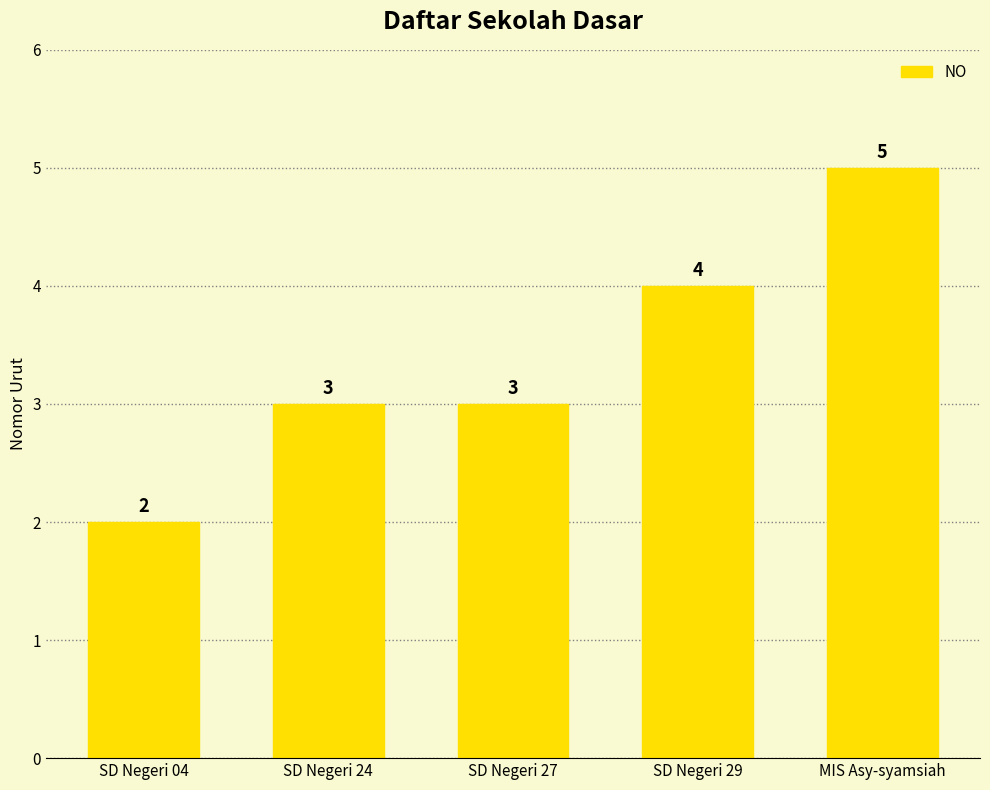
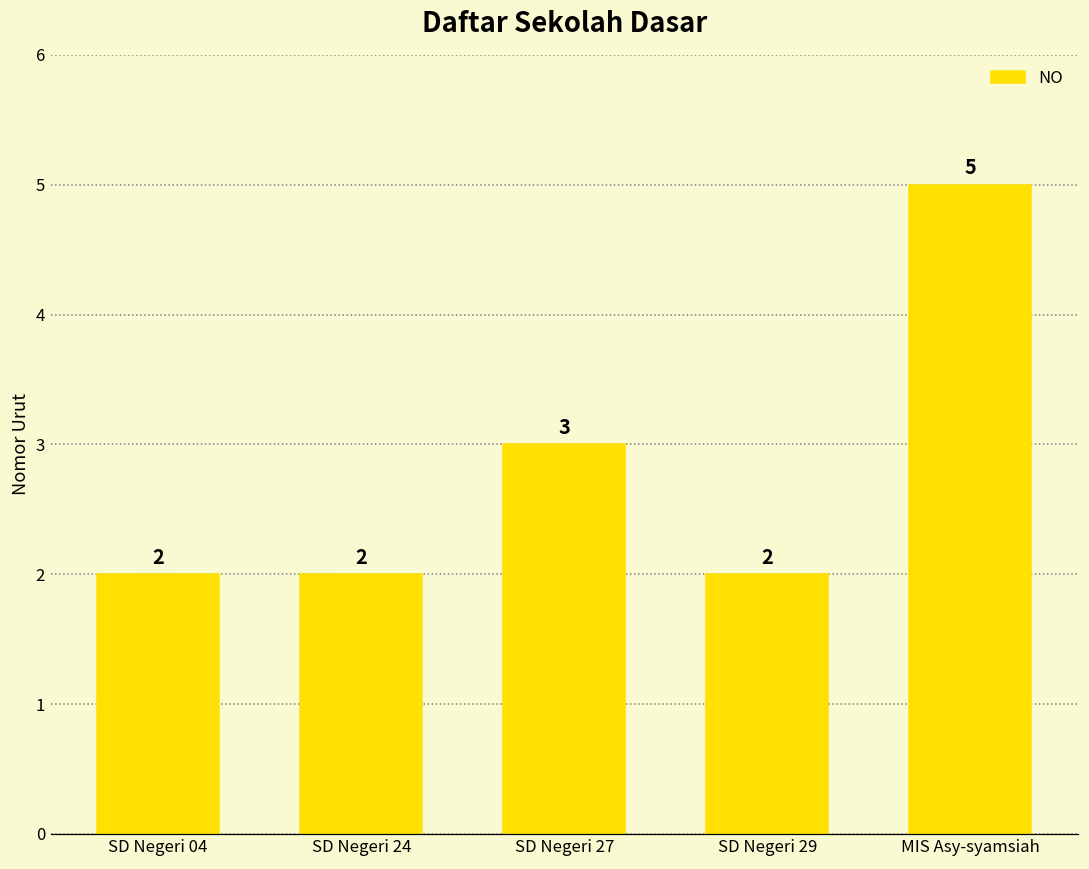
SD Negeri 24: 3 -> 2
SD Negeri 29: 4 -> 2
